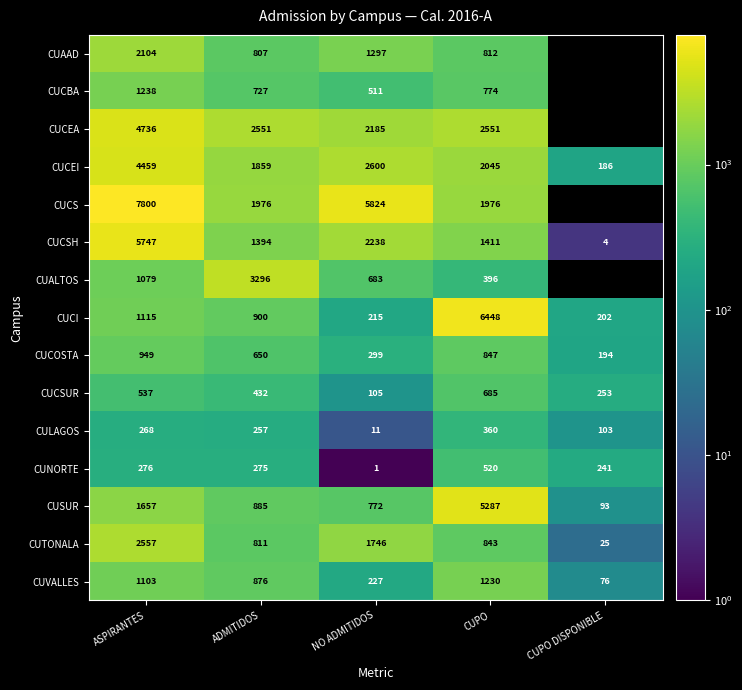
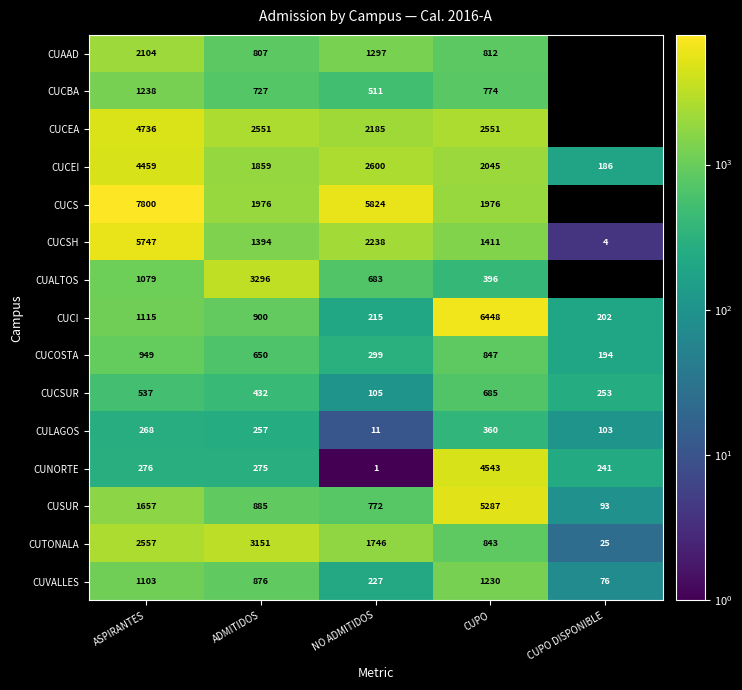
CUNORTE, CUPO: 520 -> 4543
CUTONALA, ADMITIDOS: 811 -> 3151
